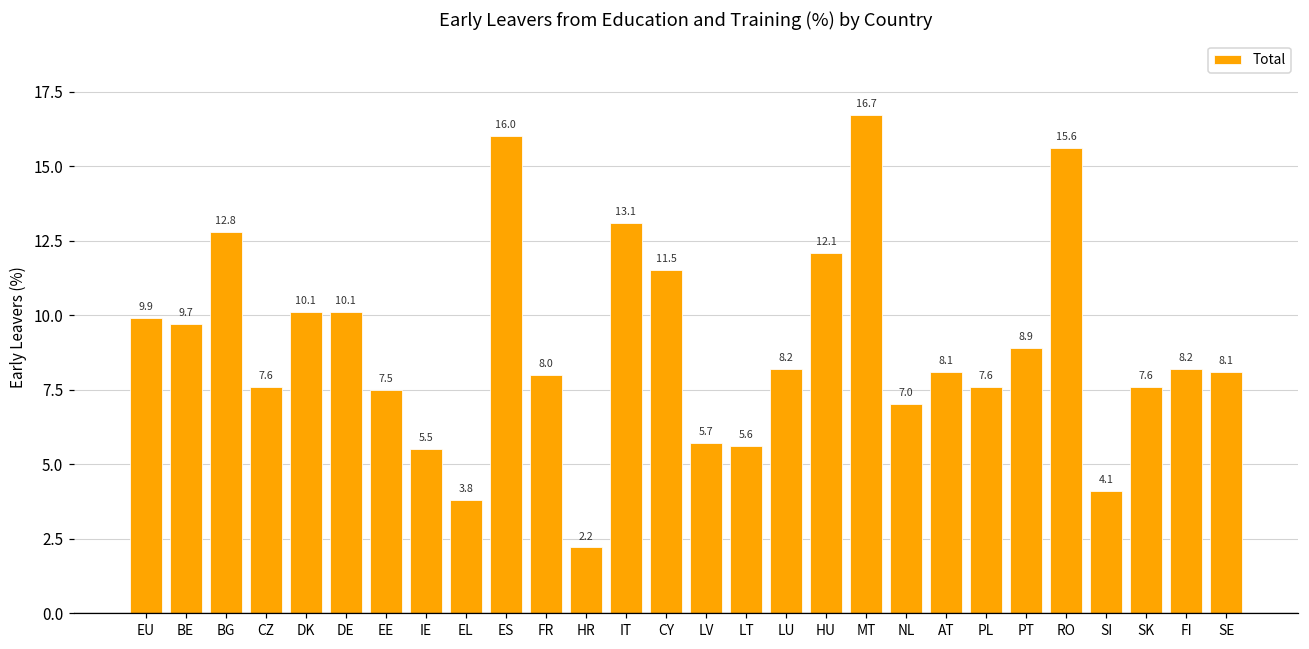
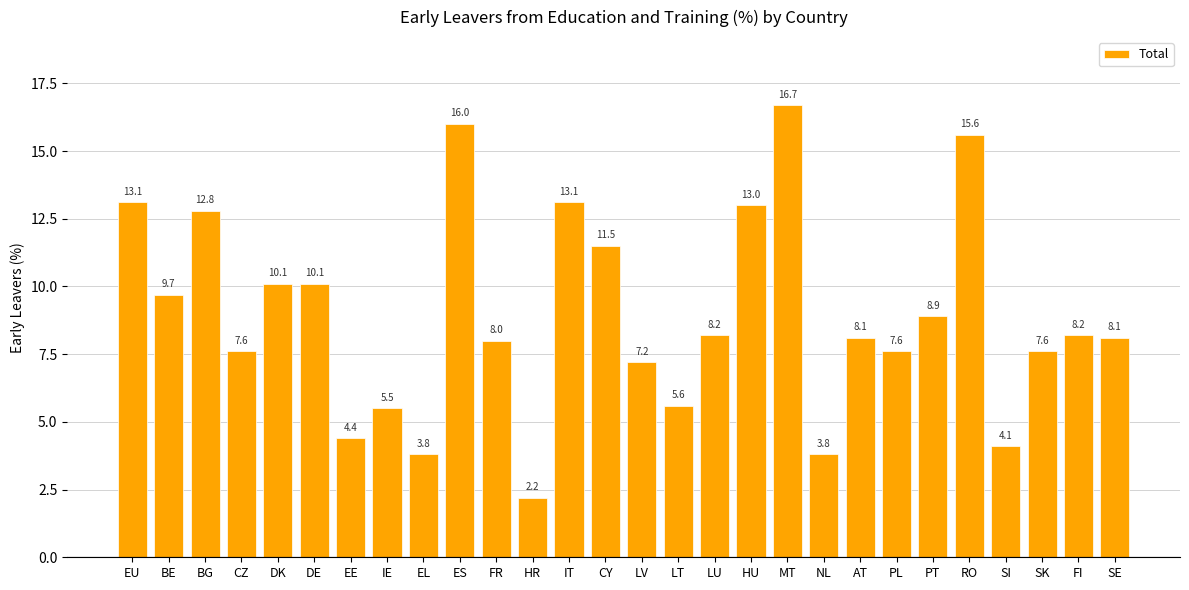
EU: 9.9 -> 13.1
EE: 7.5 -> 4.4
LV: 5.7 -> 7.2
HU: 12.1 -> 13.0
NL: 7.0 -> 3.8
